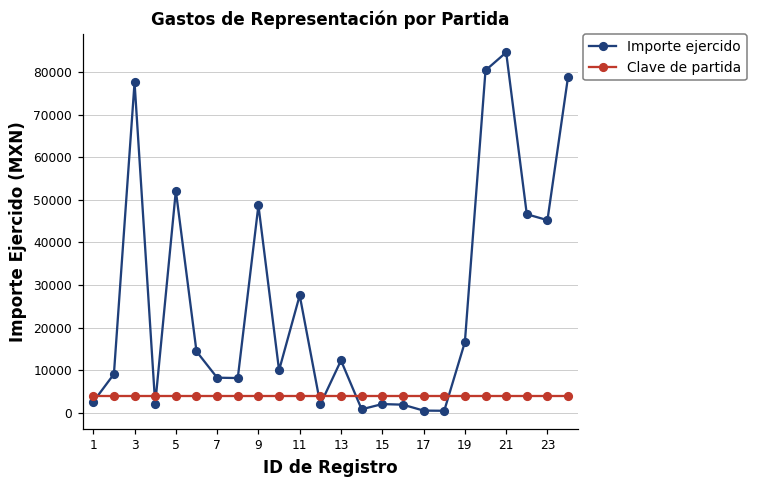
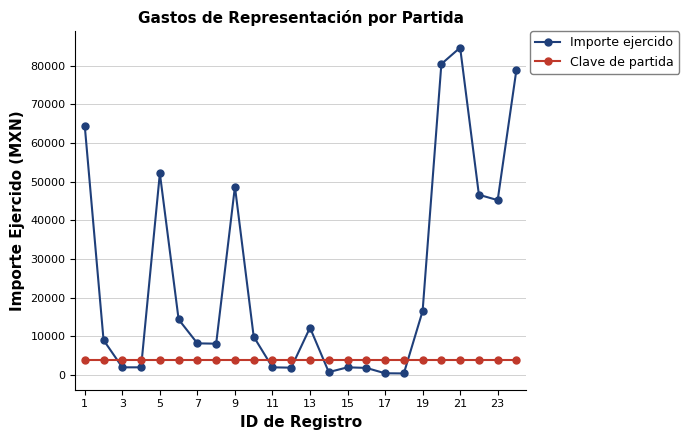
Importe ejercido, 1: 3000 -> 64000
Importe ejercido, 3: 78000 -> 2000
Importe ejercido, 11: 28000 -> 2000
